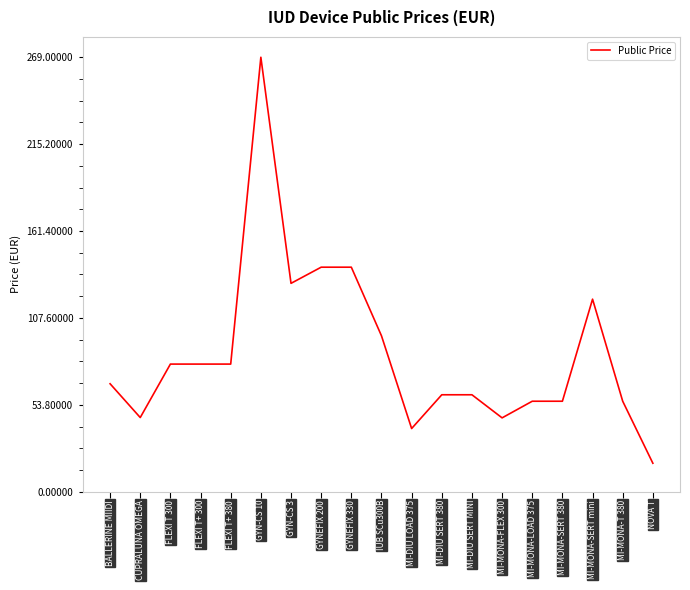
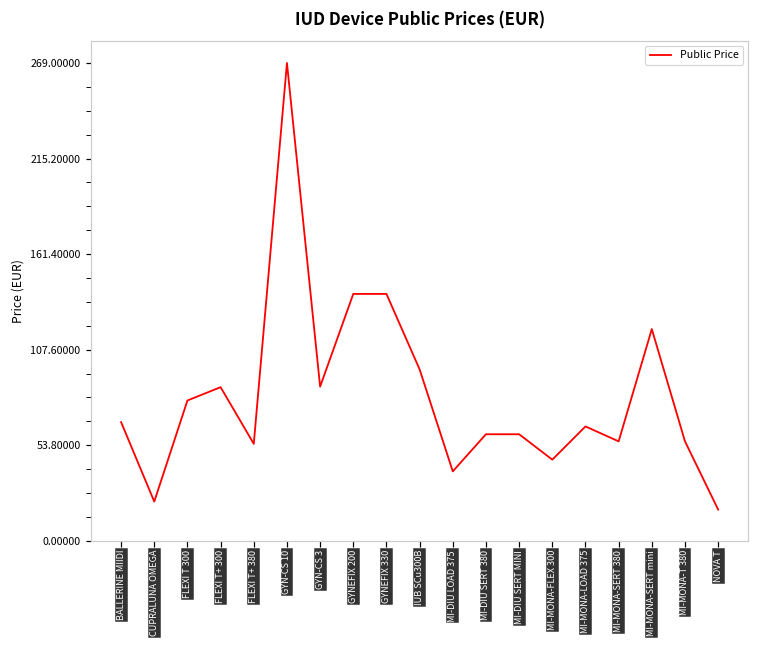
CUPRALUNA OMEGA: 46 -> 22
FLEXI T+ 300: 79 -> 87
FLEXI T+ 380: 79 -> 55
GYN-CS 3: 129 -> 87
MI-MONA-LOAD 375: 56 -> 64
